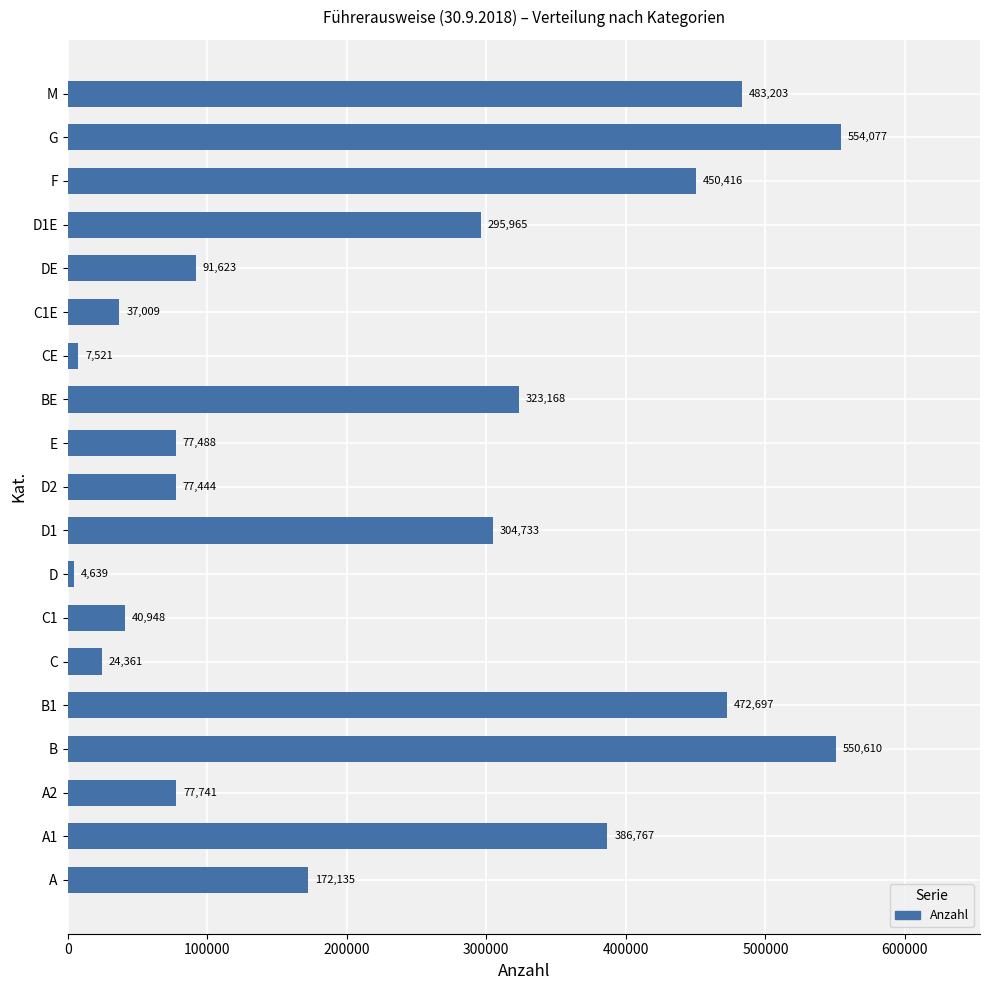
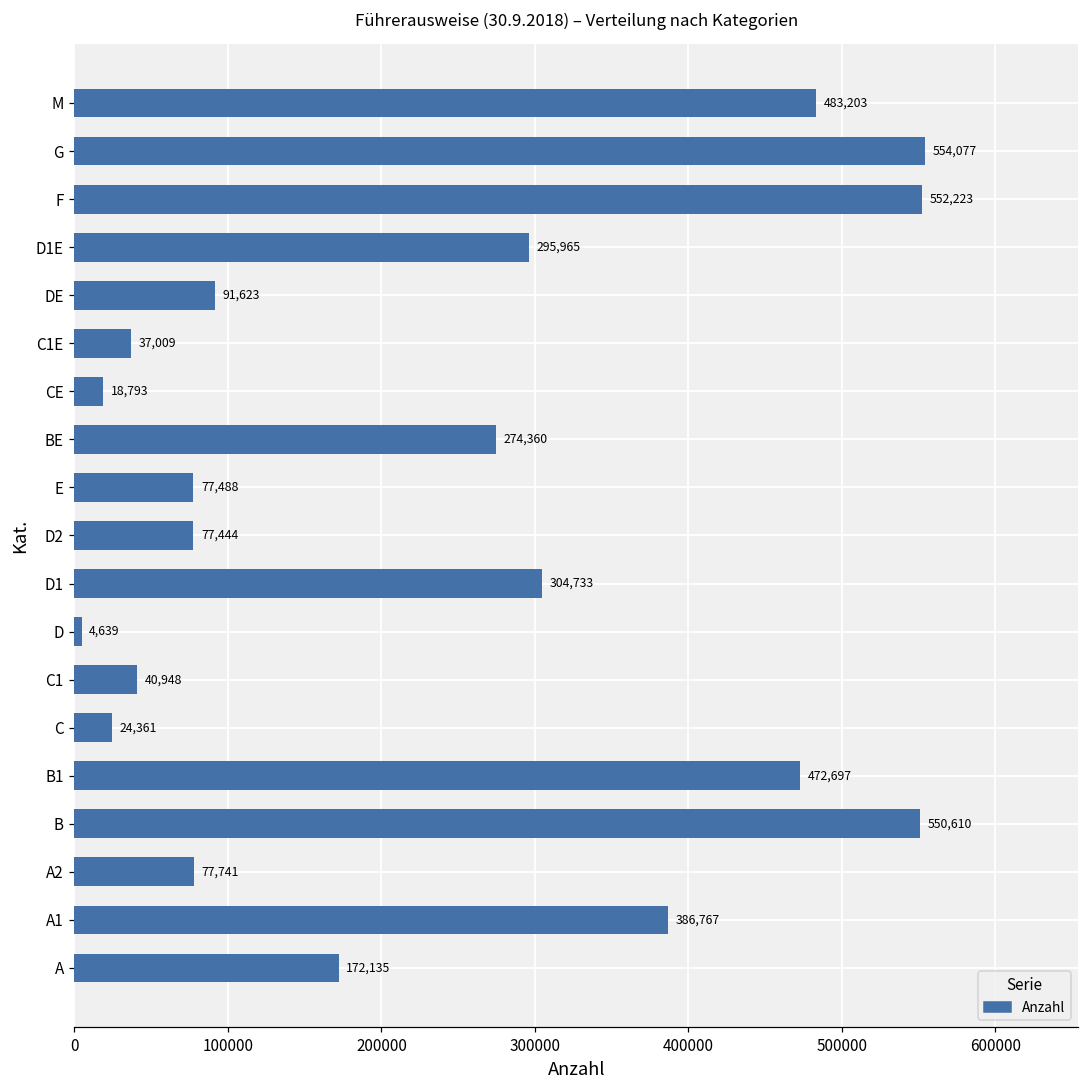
F: 450,416 -> 552,223
CE: 7,521 -> 18,793
BE: 323,168 -> 274,360
